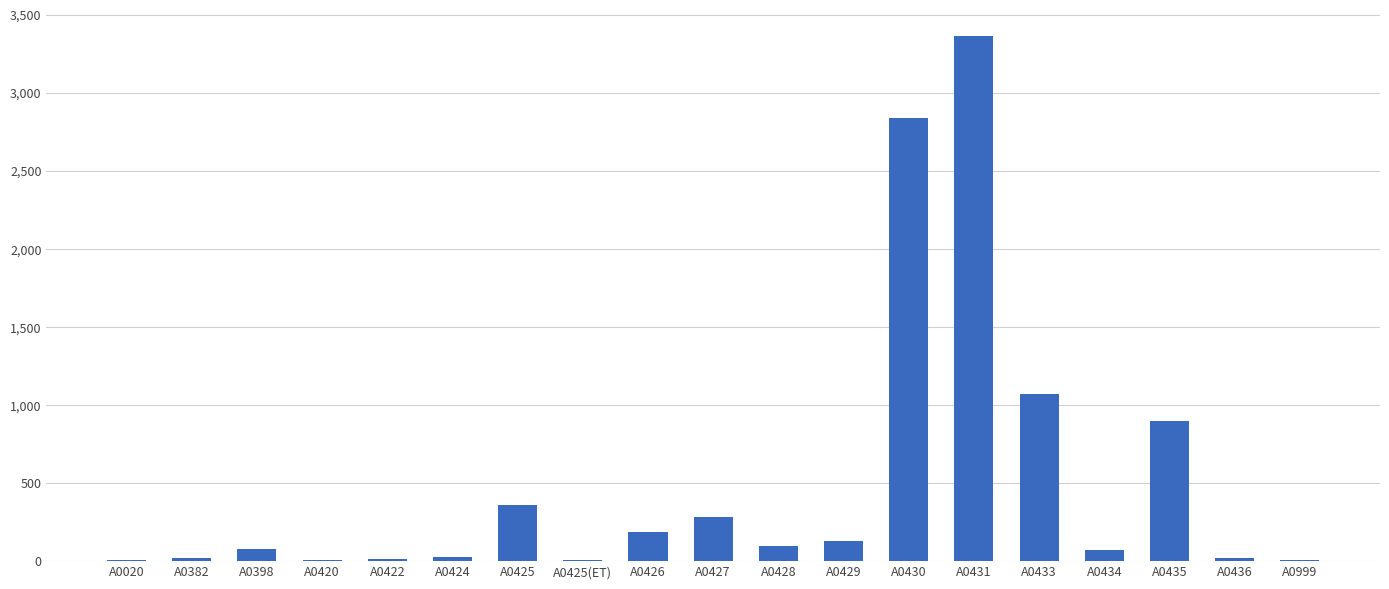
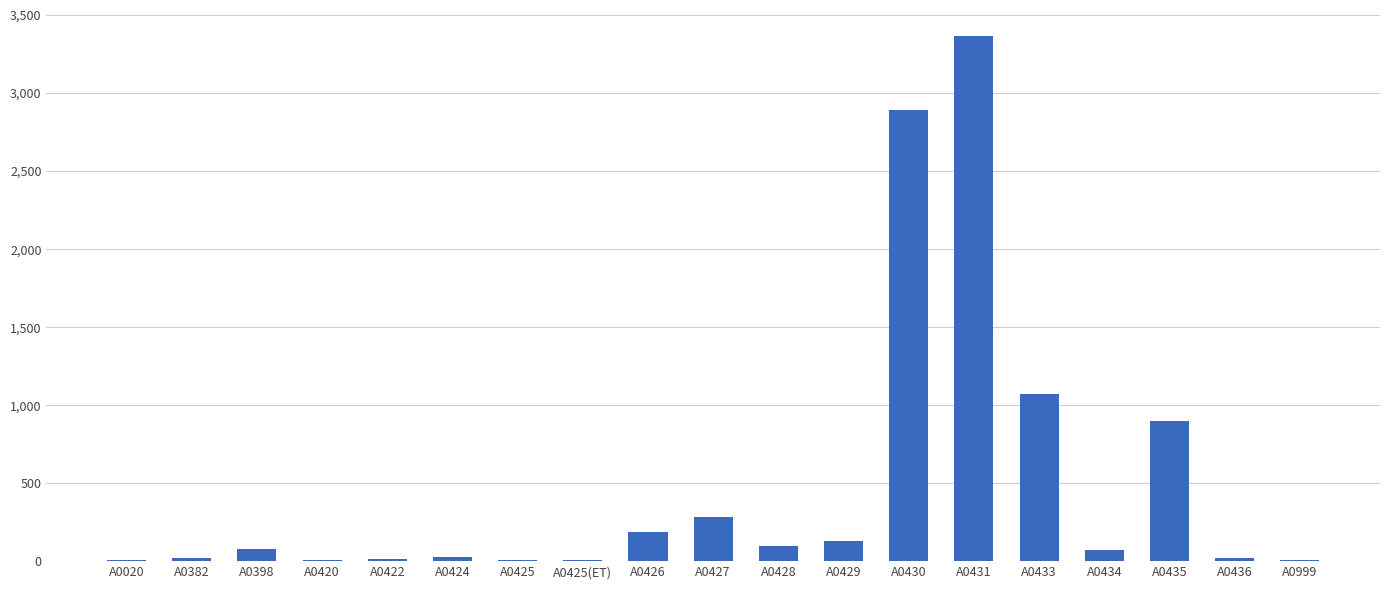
A0425: 360 -> 10
A0430: 2,840 -> 2,890
